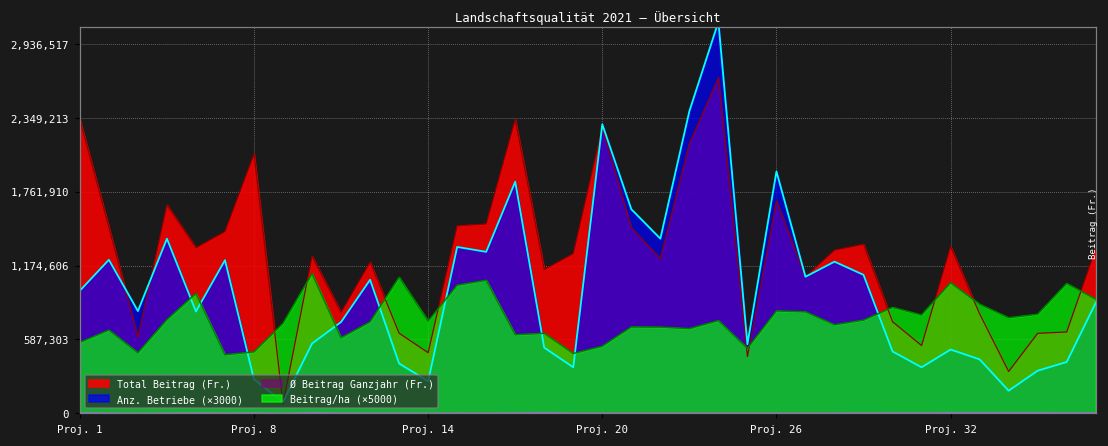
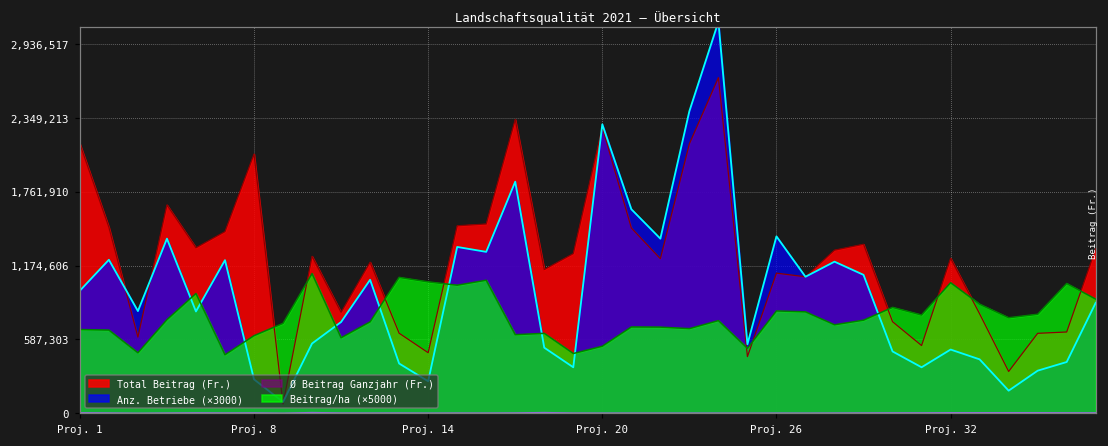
Total Beitrag (Fr.), Proj. 1: 2,340,000 -> 2,140,000
Beitrag/ha (×5000), Proj. 1: 560,000 -> 670,000
Beitrag/ha (×5000), Proj. 8: 490,000 -> 620,000
Beitrag/ha (×5000), Proj. 14: 730,000 -> 1,050,000
Total Beitrag (Fr.), Proj. 26: 1,690,000 -> 1,110,000
Anz. Betriebe (×3000), Proj. 26: 1,920,000 -> 1,410,000
Total Beitrag (Fr.), Proj. 32: 1,330,000 -> 1,230,000
